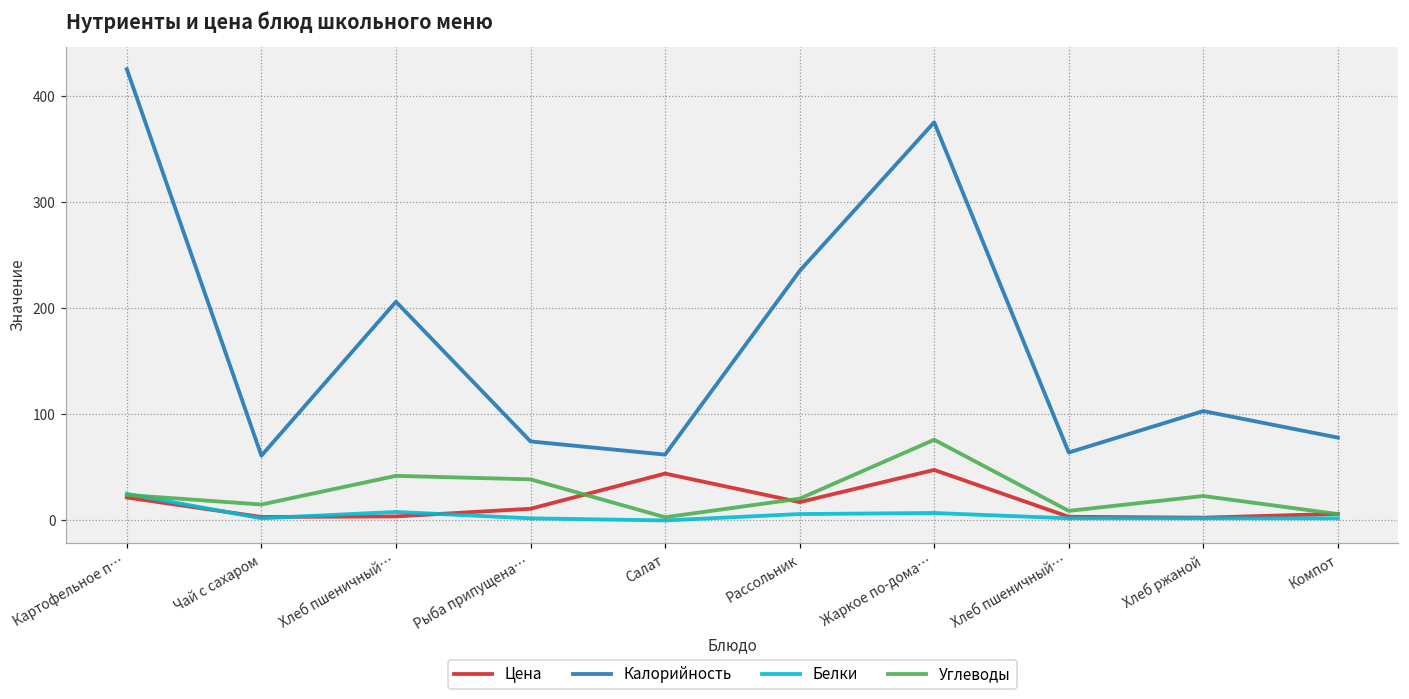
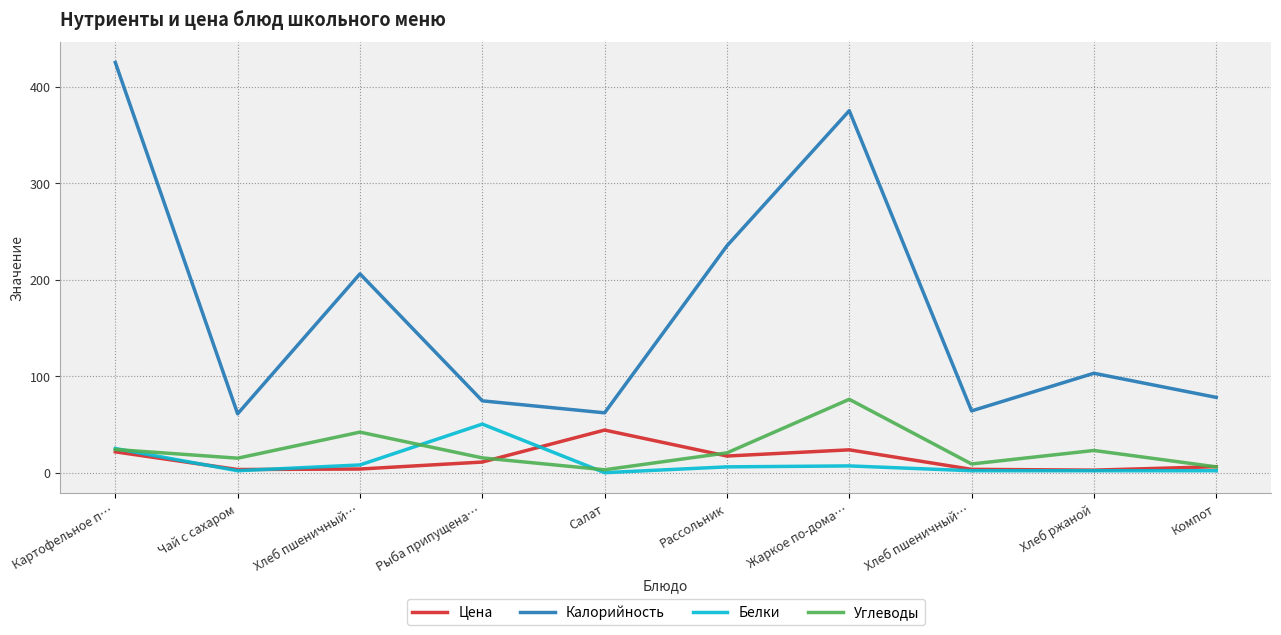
Белки, Рыба припущена…: 0 -> 50
Углеводы, Рыба припущена…: 40 -> 20
Цена, Жаркое по-дома…: 50 -> 20
